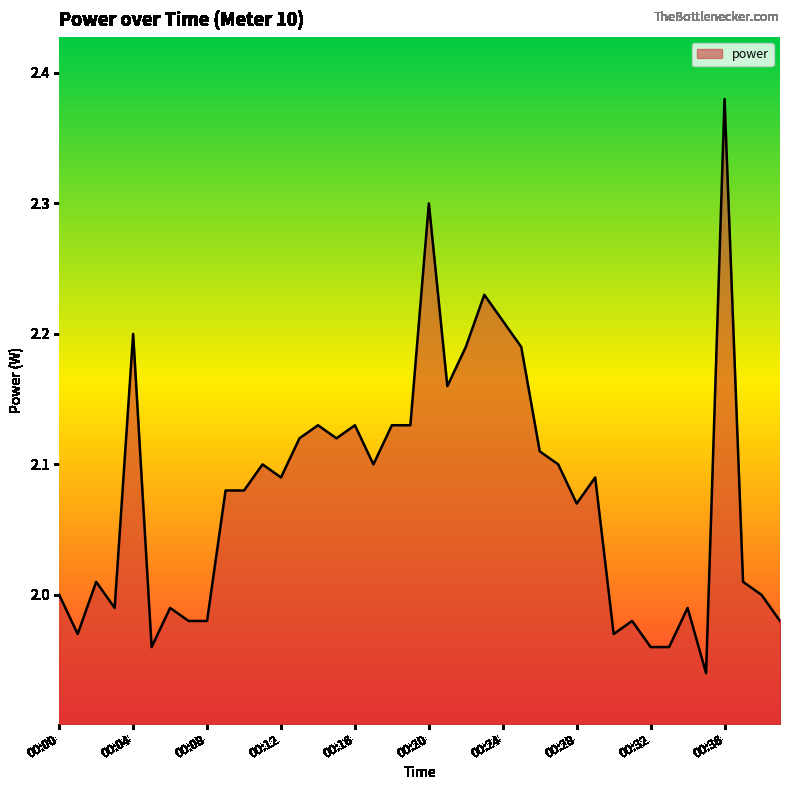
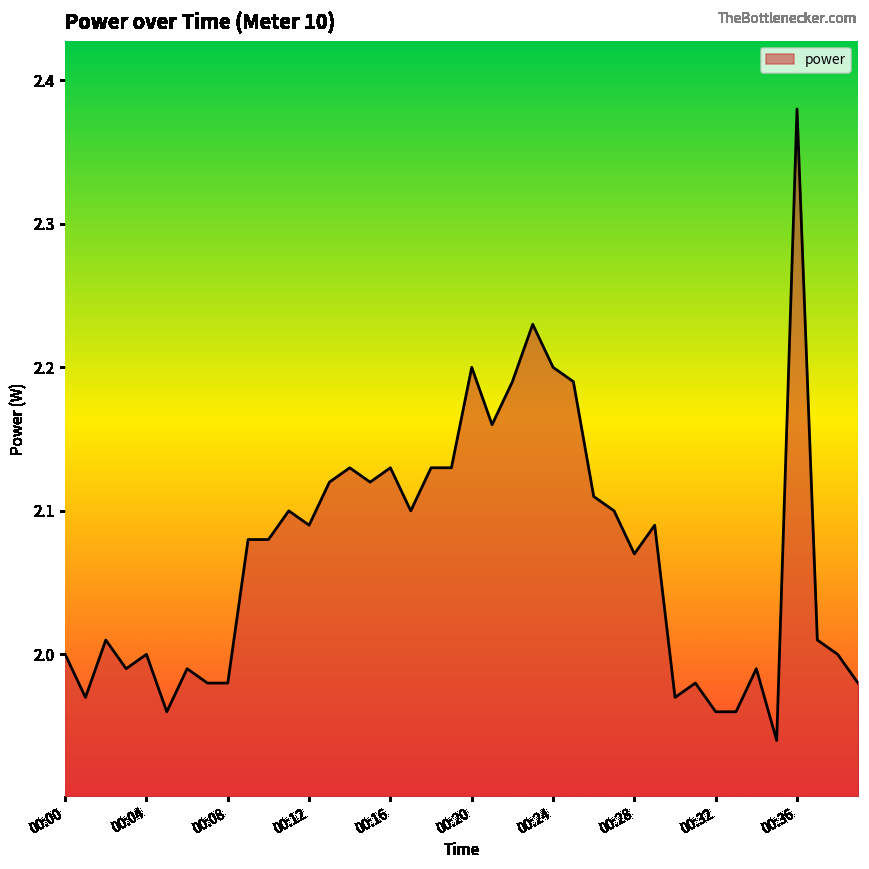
00:04: 2.2 -> 2.0
00:20: 2.3 -> 2.2
00:24: 2.21 -> 2.20
